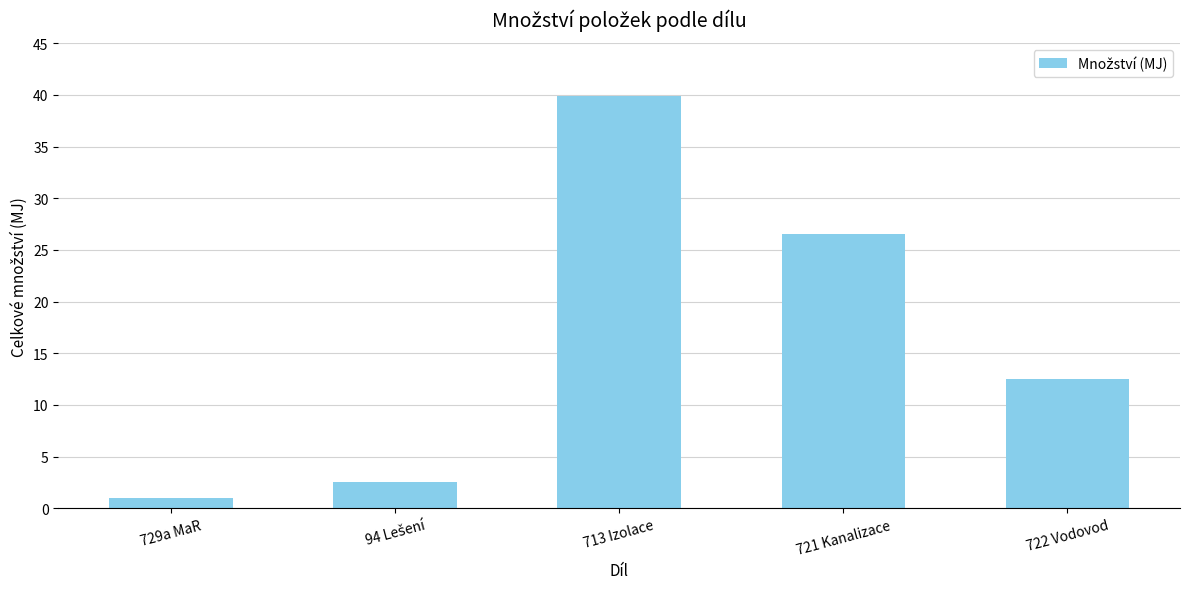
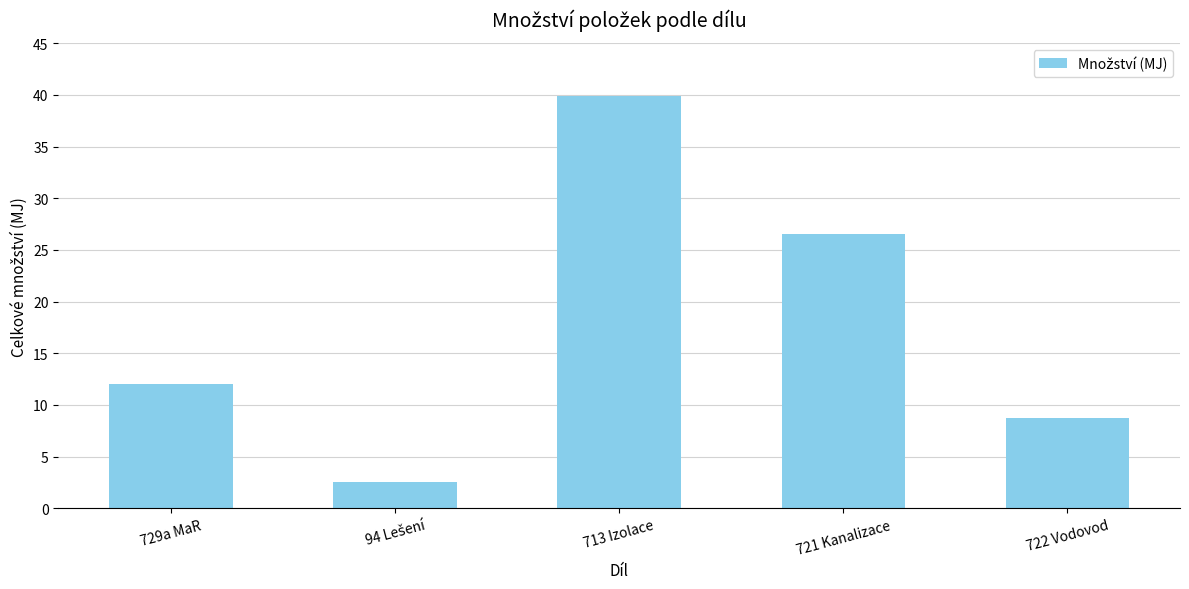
729a MaR: 1 -> 12
722 Vodovod: 12.5 -> 8.7
